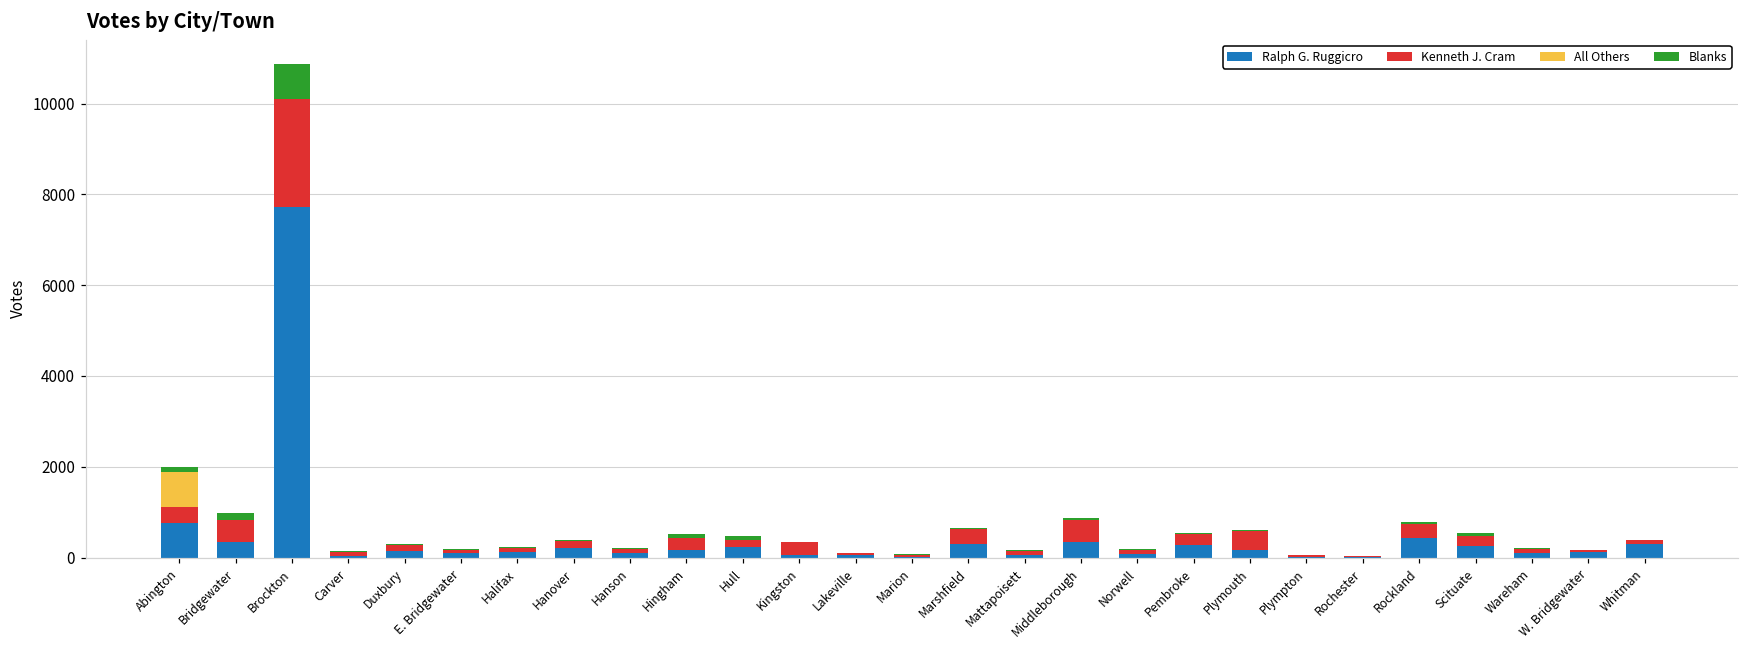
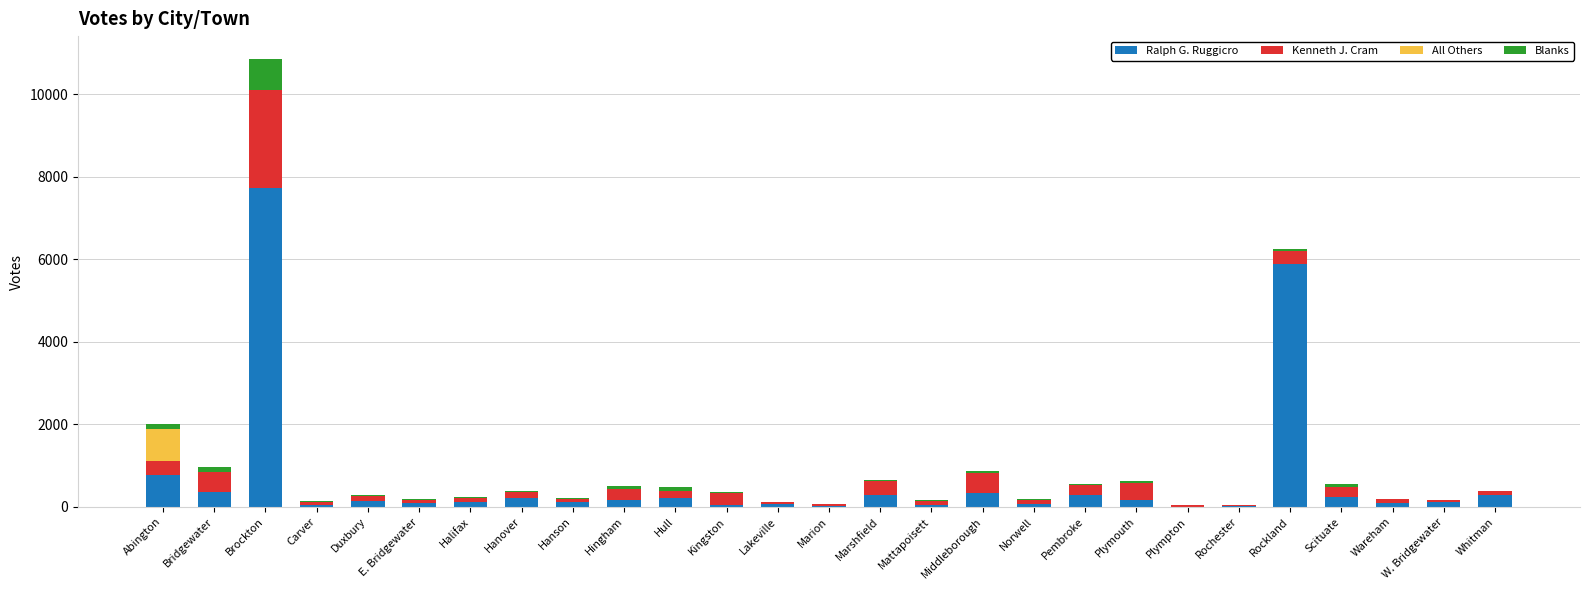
Ralph G. Ruggicro, Rockland: 400 -> 5900
